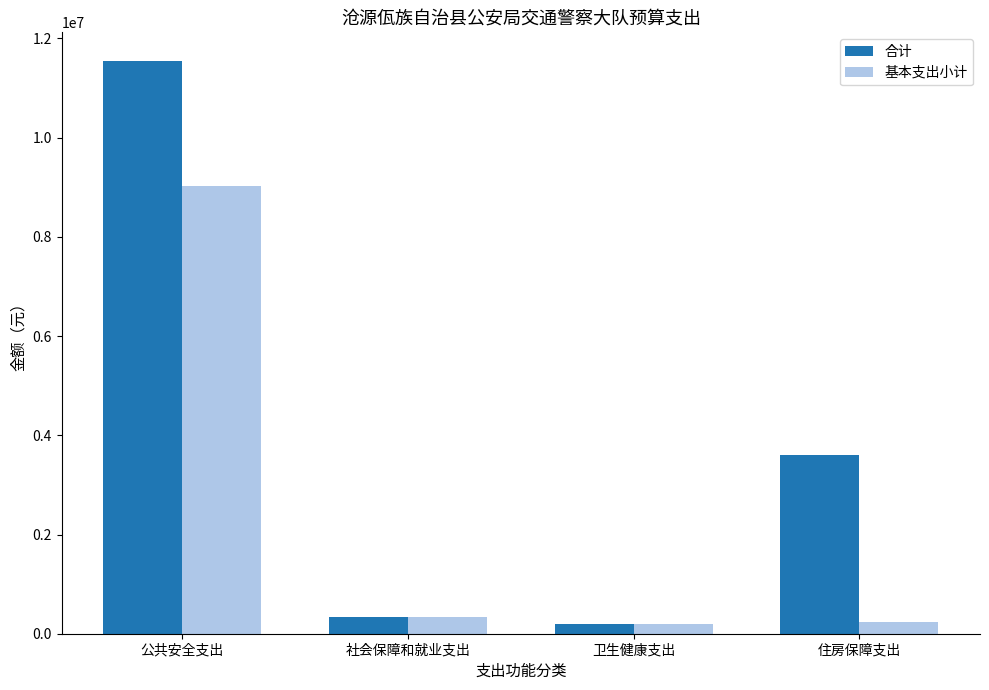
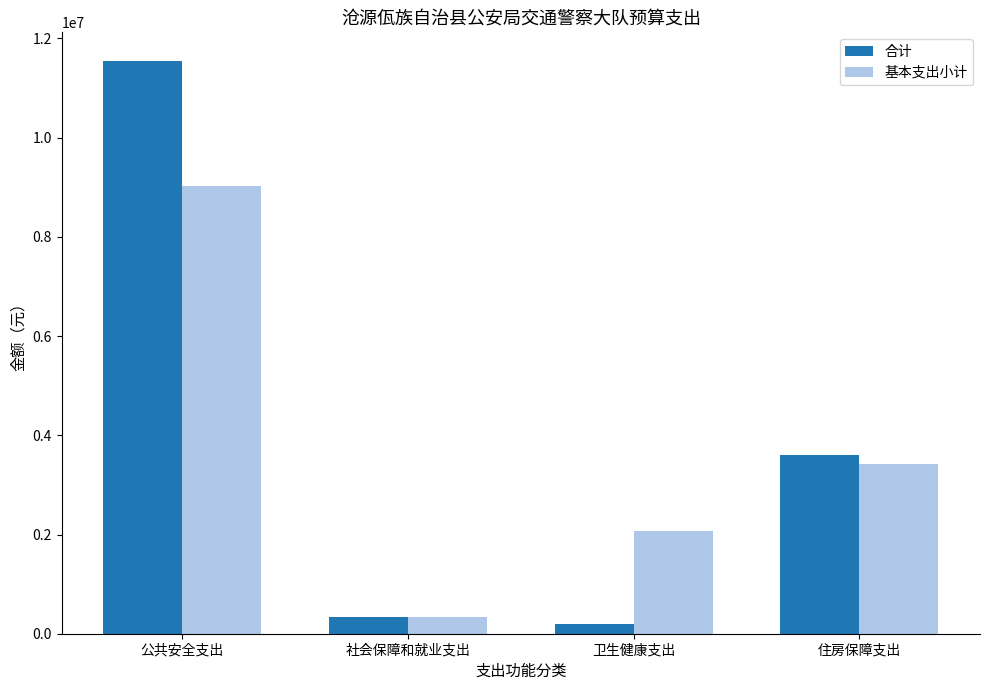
基本支出小计, 卫生健康支出: 200000 -> 2100000
基本支出小计, 住房保障支出: 200000 -> 3400000
